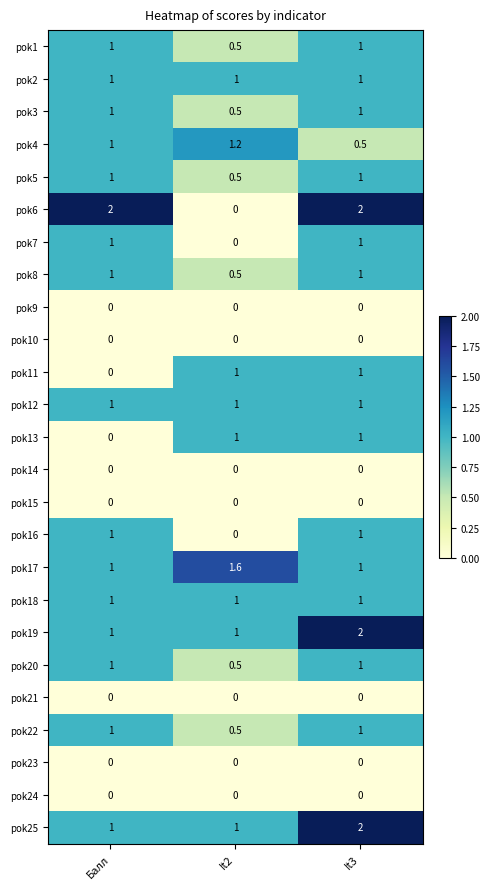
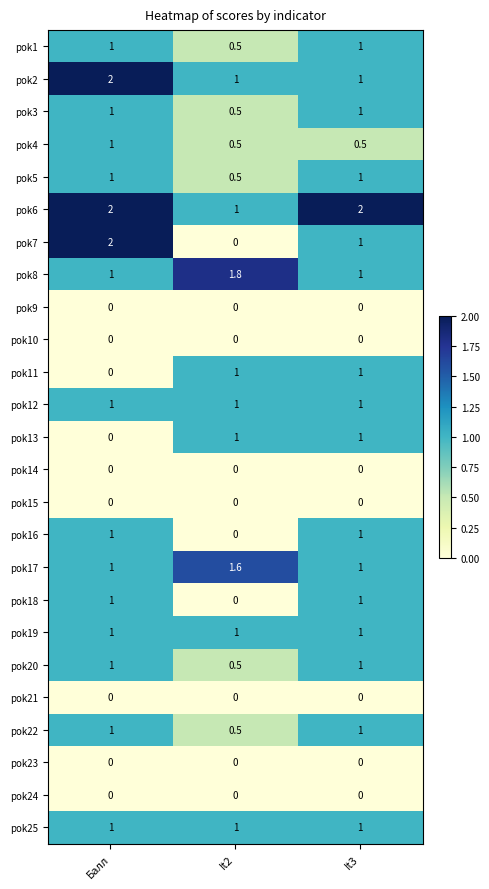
pok2, Балл: 1 -> 2
pok4, It2: 1.2 -> 0.5
pok6, It2: 0 -> 1
pok7, Балл: 1 -> 2
pok8, It2: 0.5 -> 1.8
pok18, It2: 1 -> 0
pok19, It3: 2 -> 1
pok25, It3: 2 -> 1
